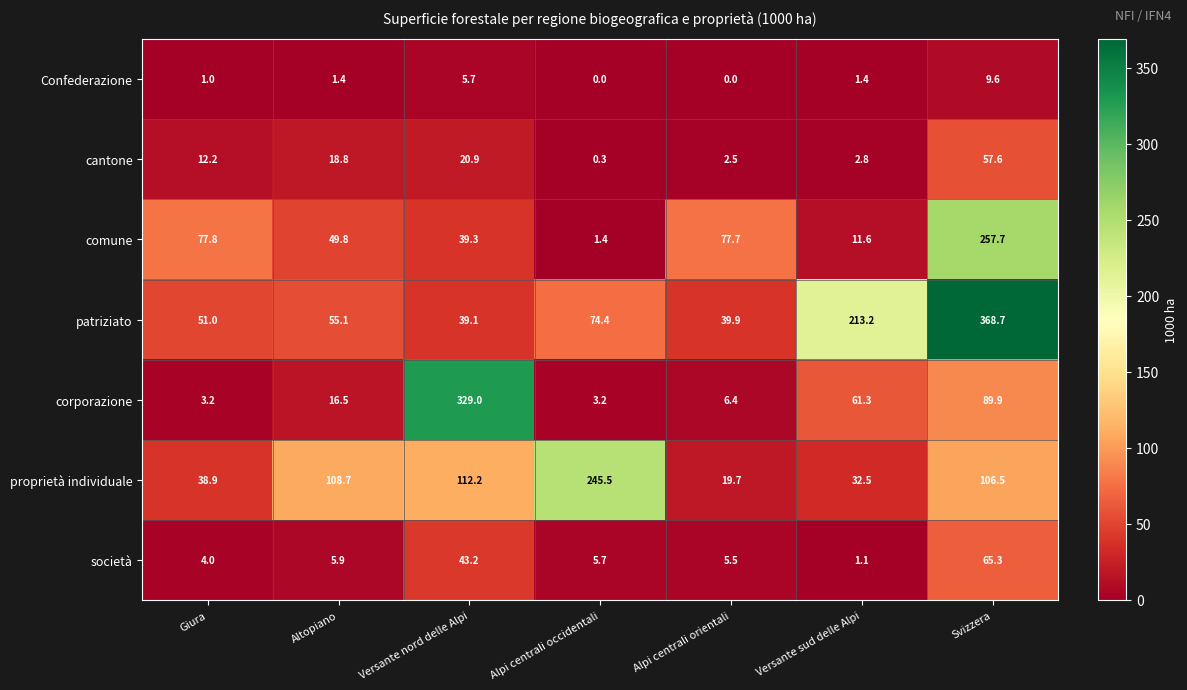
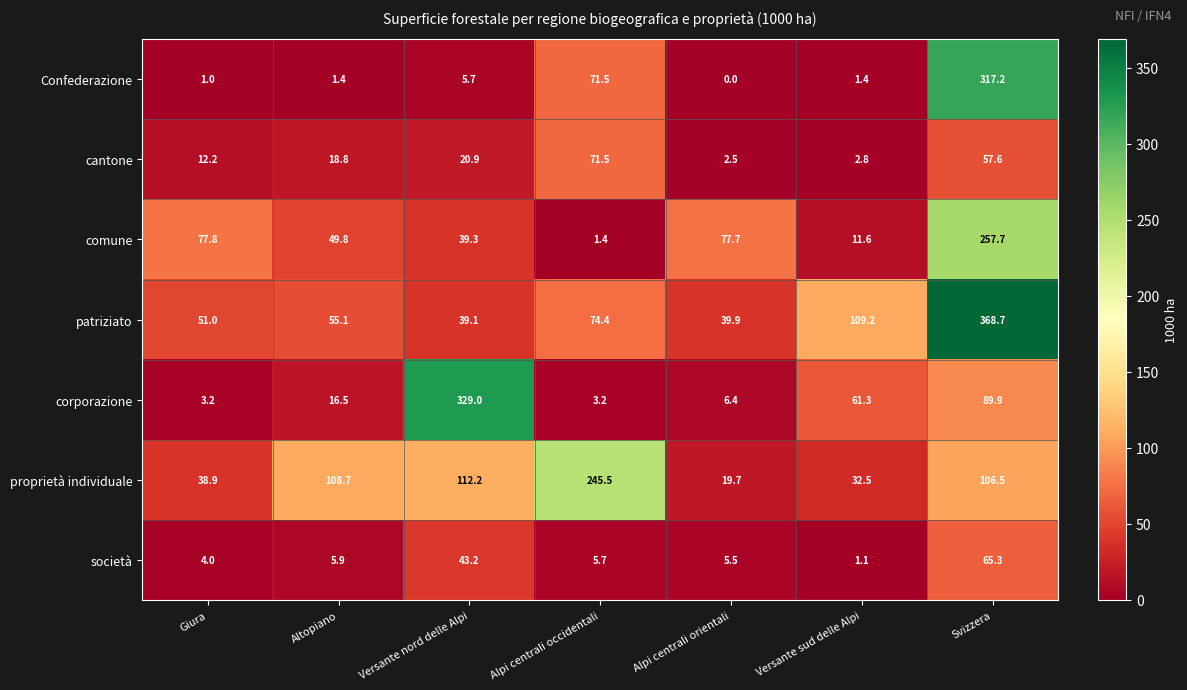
Confederazione, Alpi centrali occidentali: 0.0 -> 71.5
Confederazione, Svizzera: 9.6 -> 317.2
cantone, Alpi centrali occidentali: 0.3 -> 71.5
patriziato, Versante sud delle Alpi: 213.2 -> 109.2
